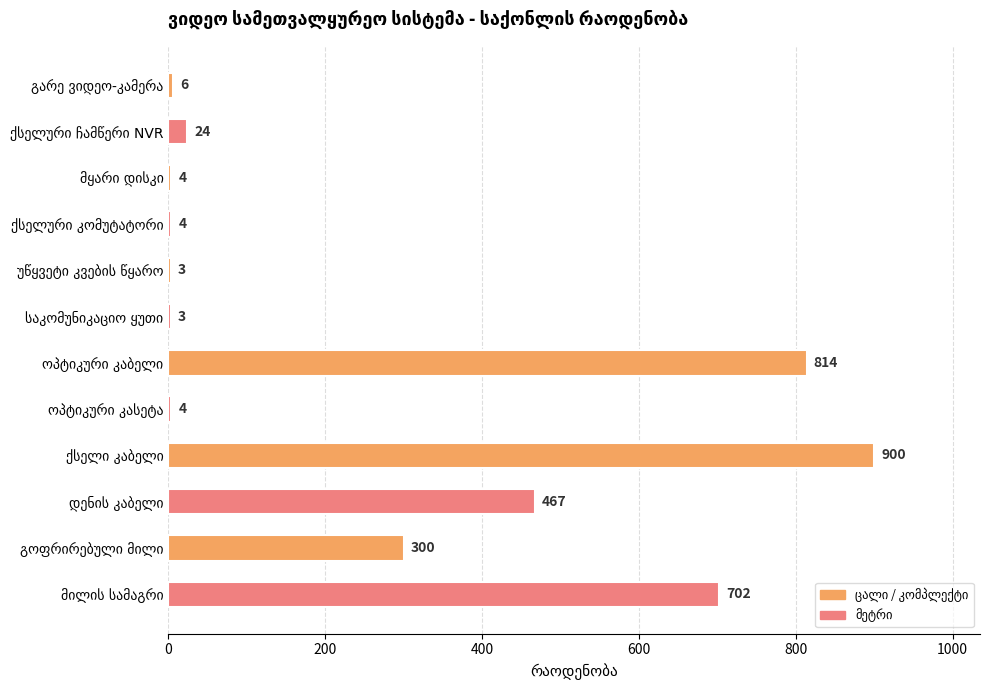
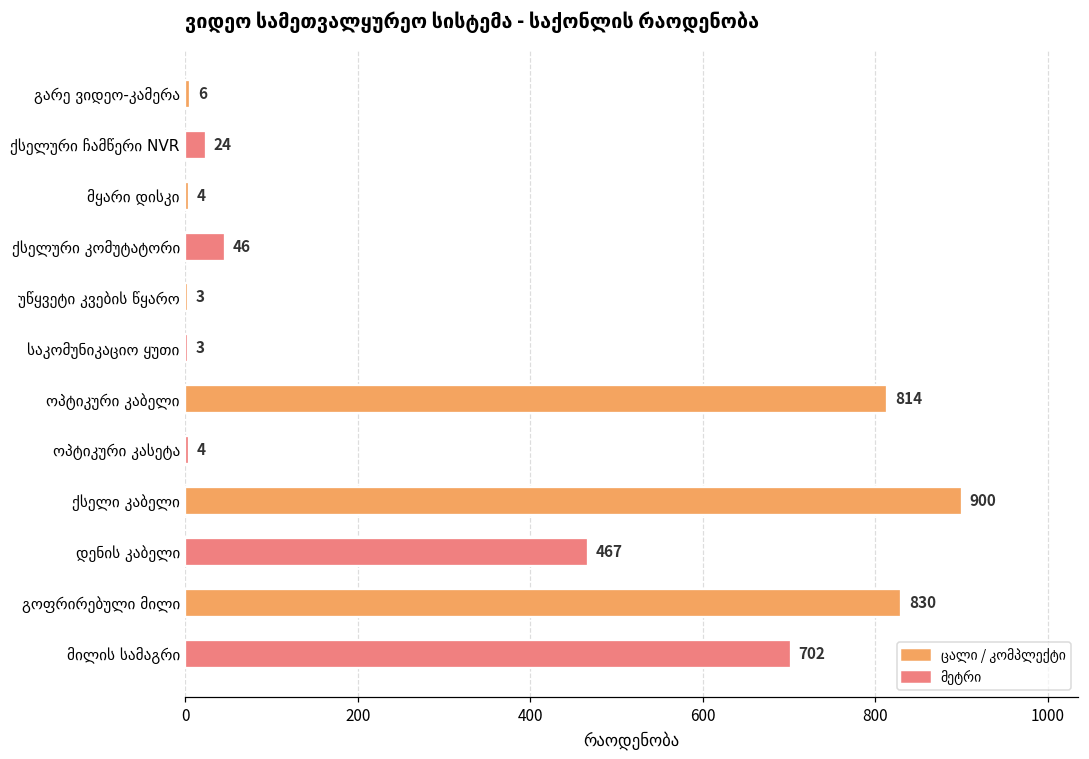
ქსელური კომუტატორი: 4 -> 46
გოფრირებული მილი: 300 -> 830
